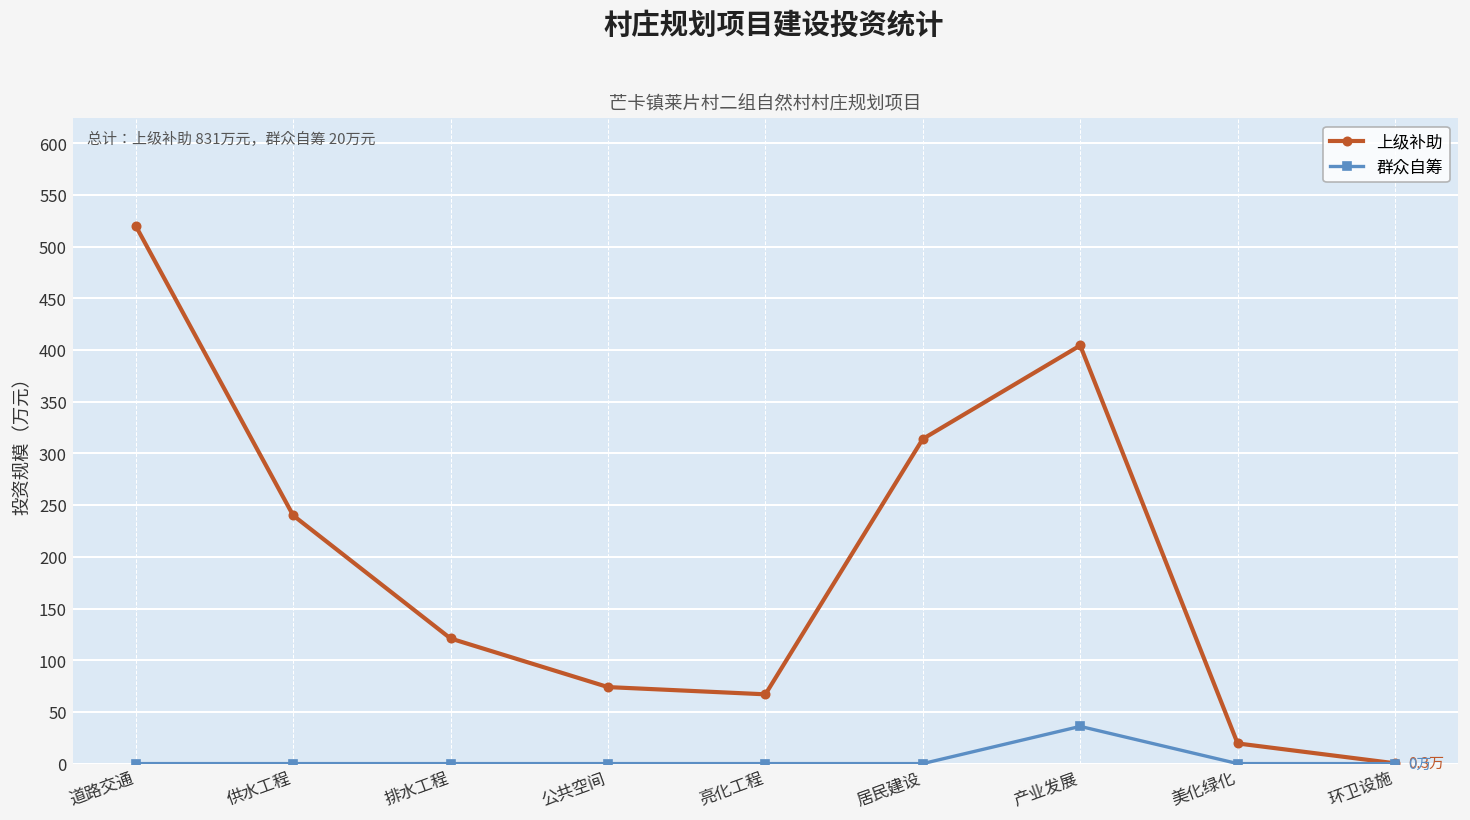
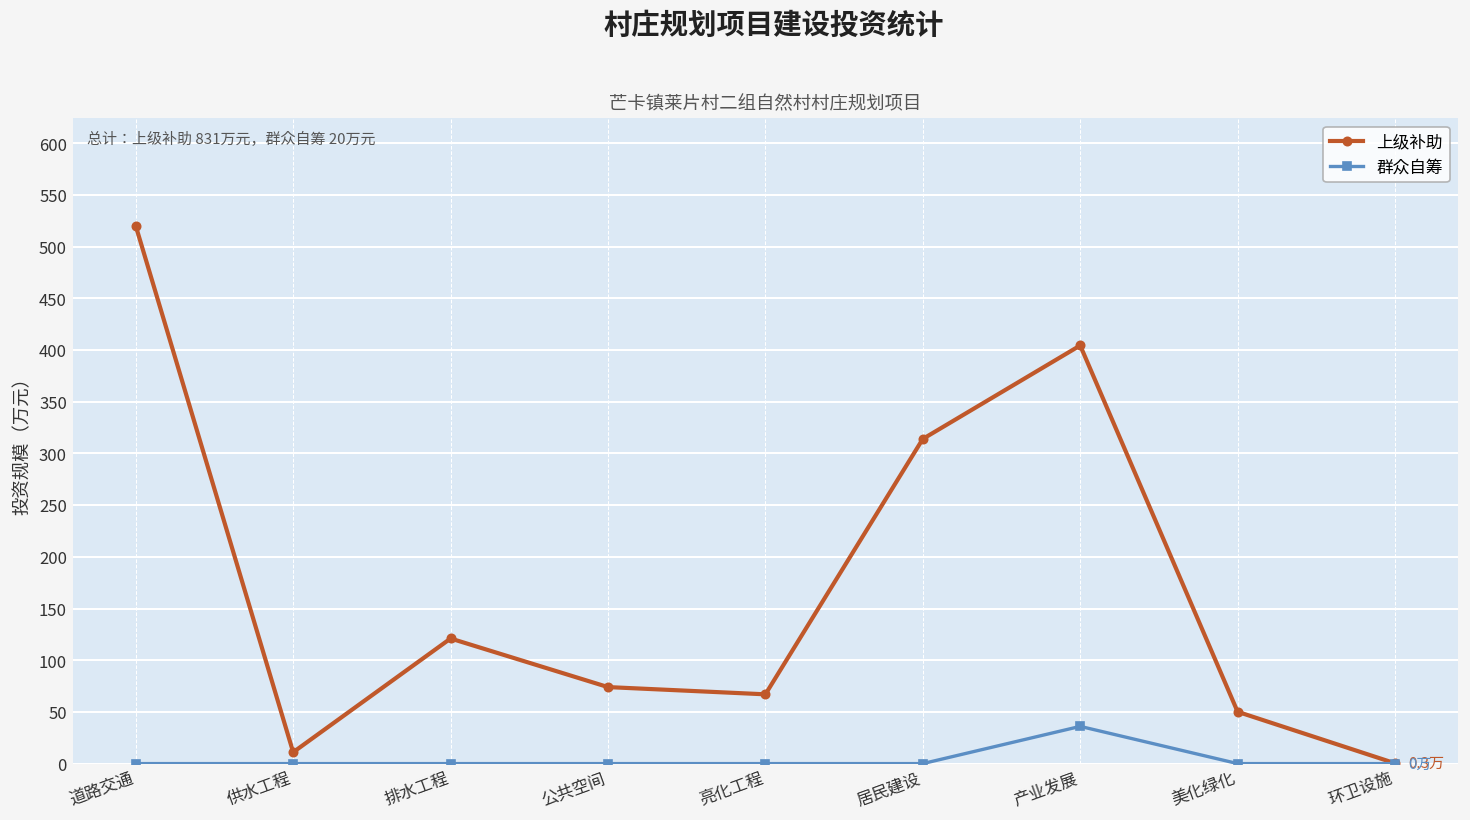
上级补助, 供水工程: 240 -> 10
上级补助, 美化绿化: 20 -> 50
